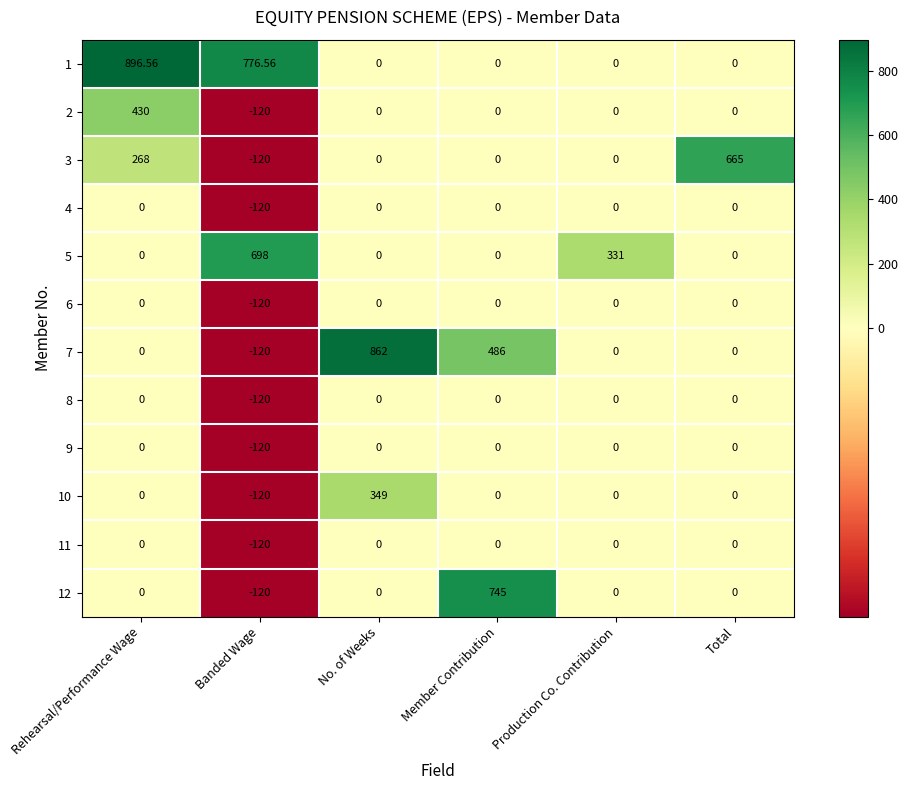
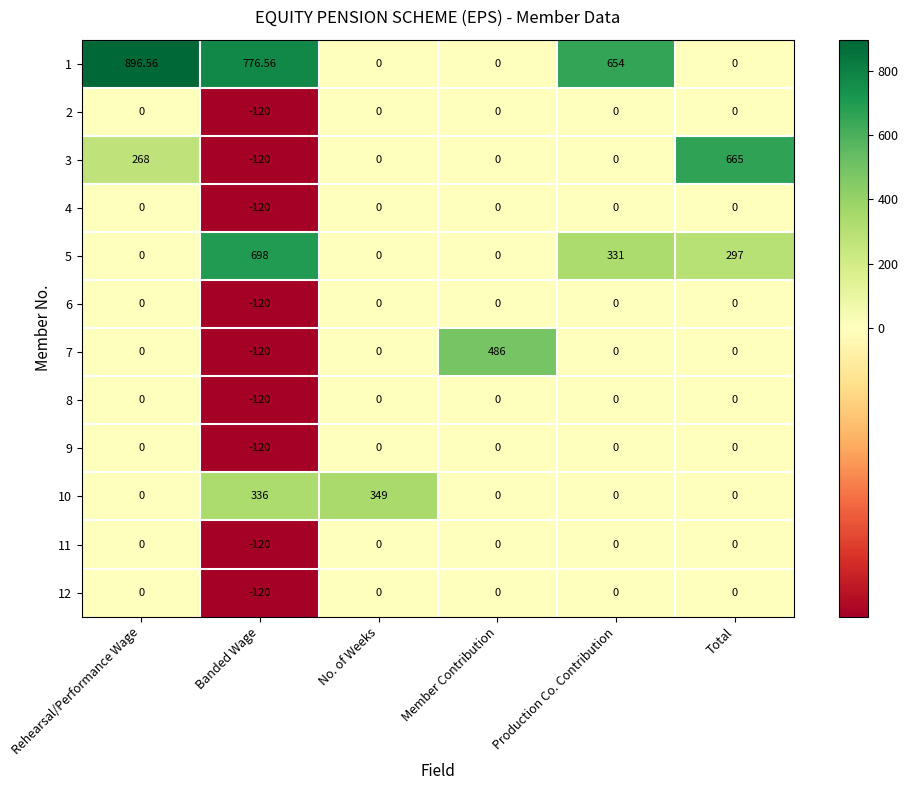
1, Production Co. Contribution: 0 -> 654
2, Rehearsal/Performance Wage: 430 -> 0
5, Total: 0 -> 297
7, No. of Weeks: 862 -> 0
10, Banded Wage: -120 -> 336
12, Member Contribution: 745 -> 0
